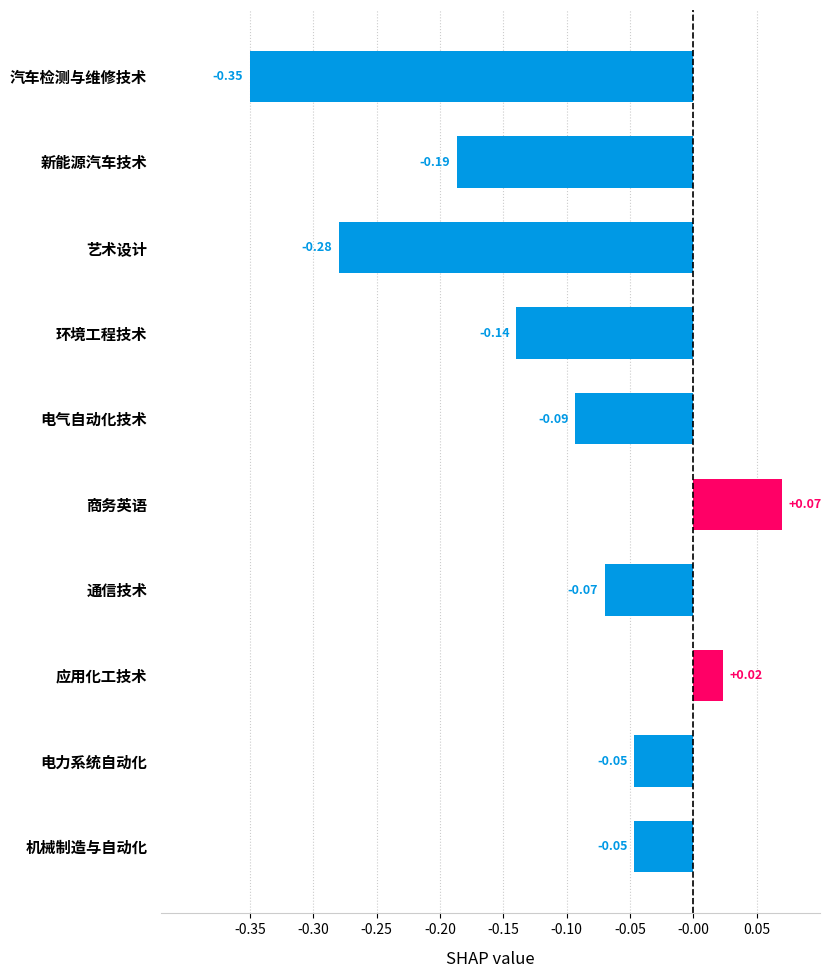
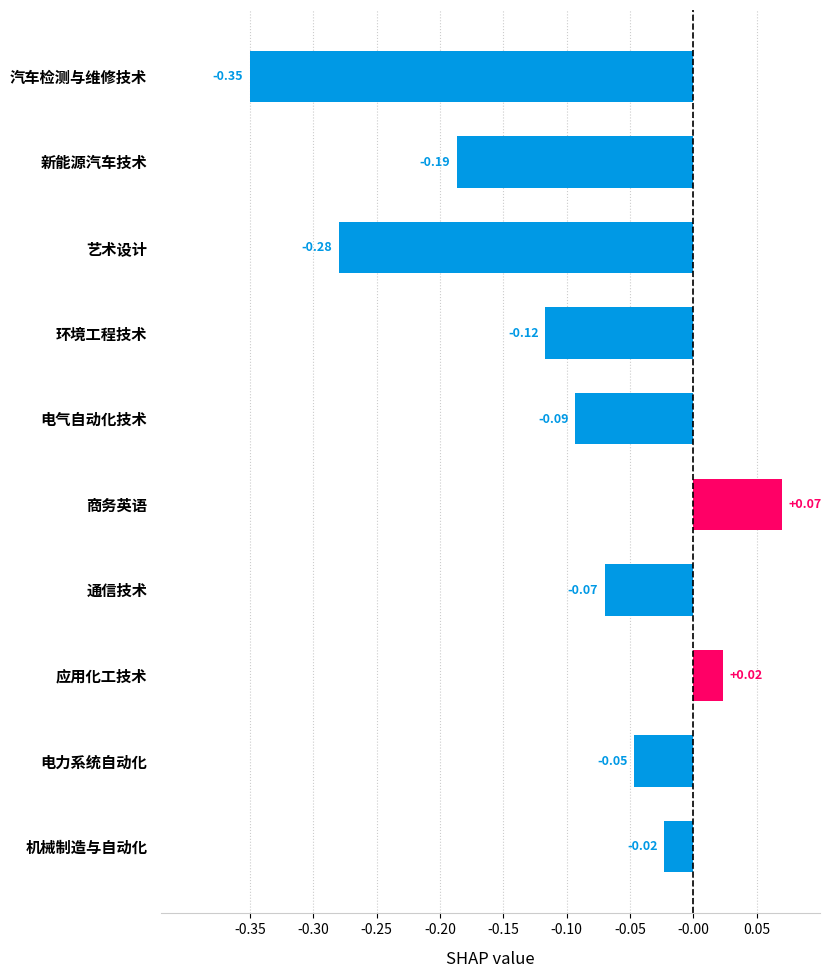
环境工程技术: -0.14 -> -0.12
机械制造与自动化: -0.05 -> -0.02
